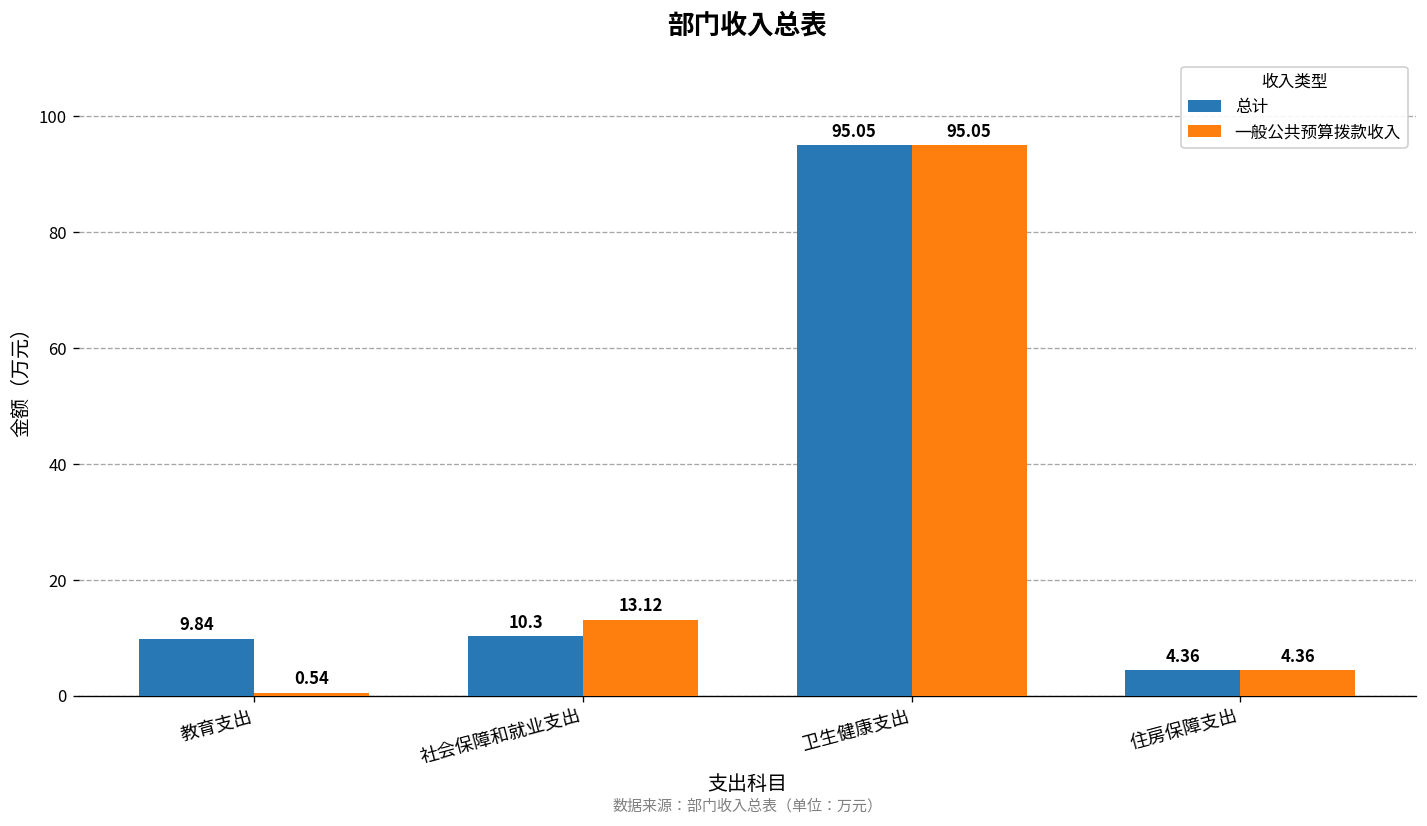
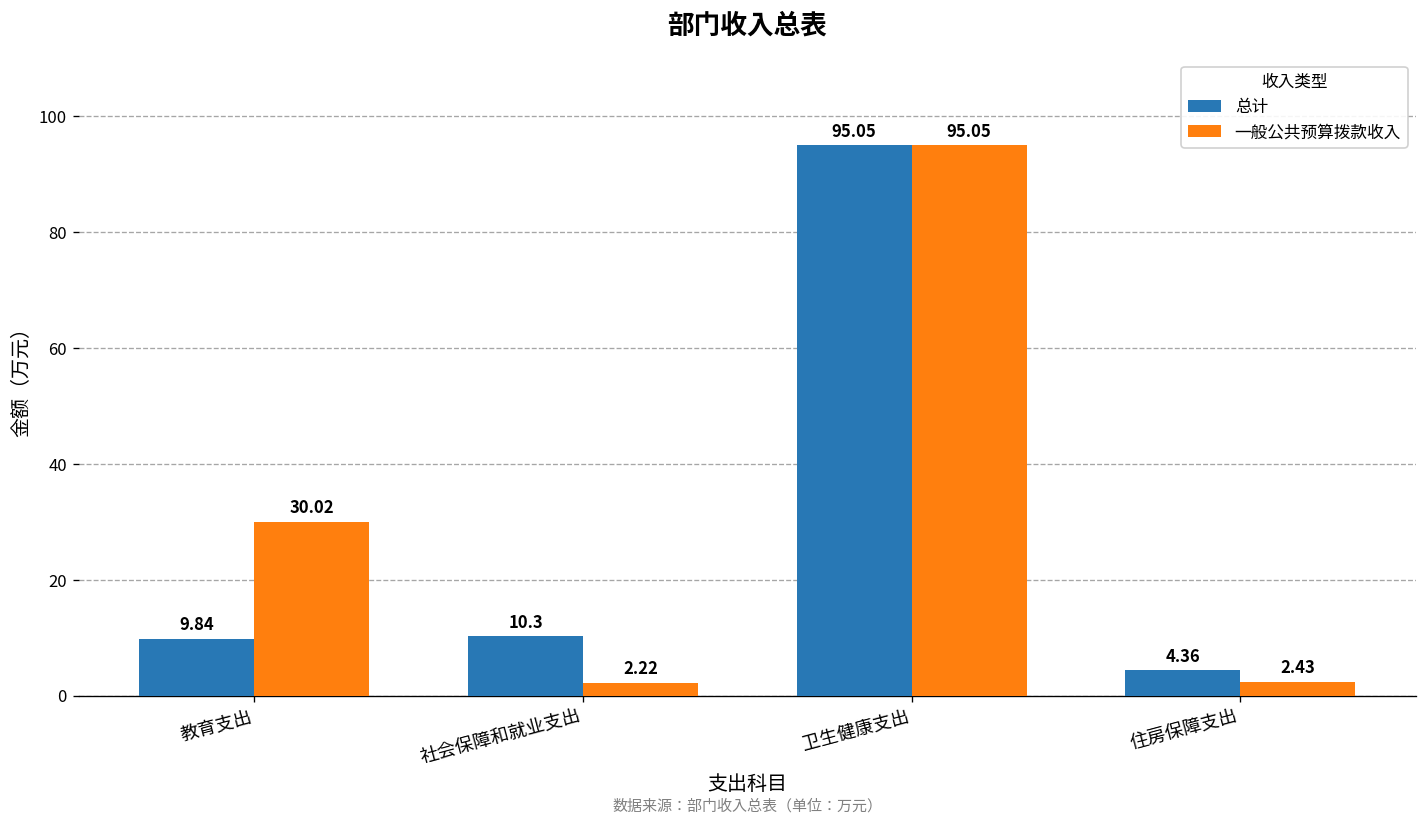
一般公共预算拨款收入, 教育支出: 0.54 -> 30.02
一般公共预算拨款收入, 社会保障和就业支出: 13.12 -> 2.22
一般公共预算拨款收入, 住房保障支出: 4.36 -> 2.43
